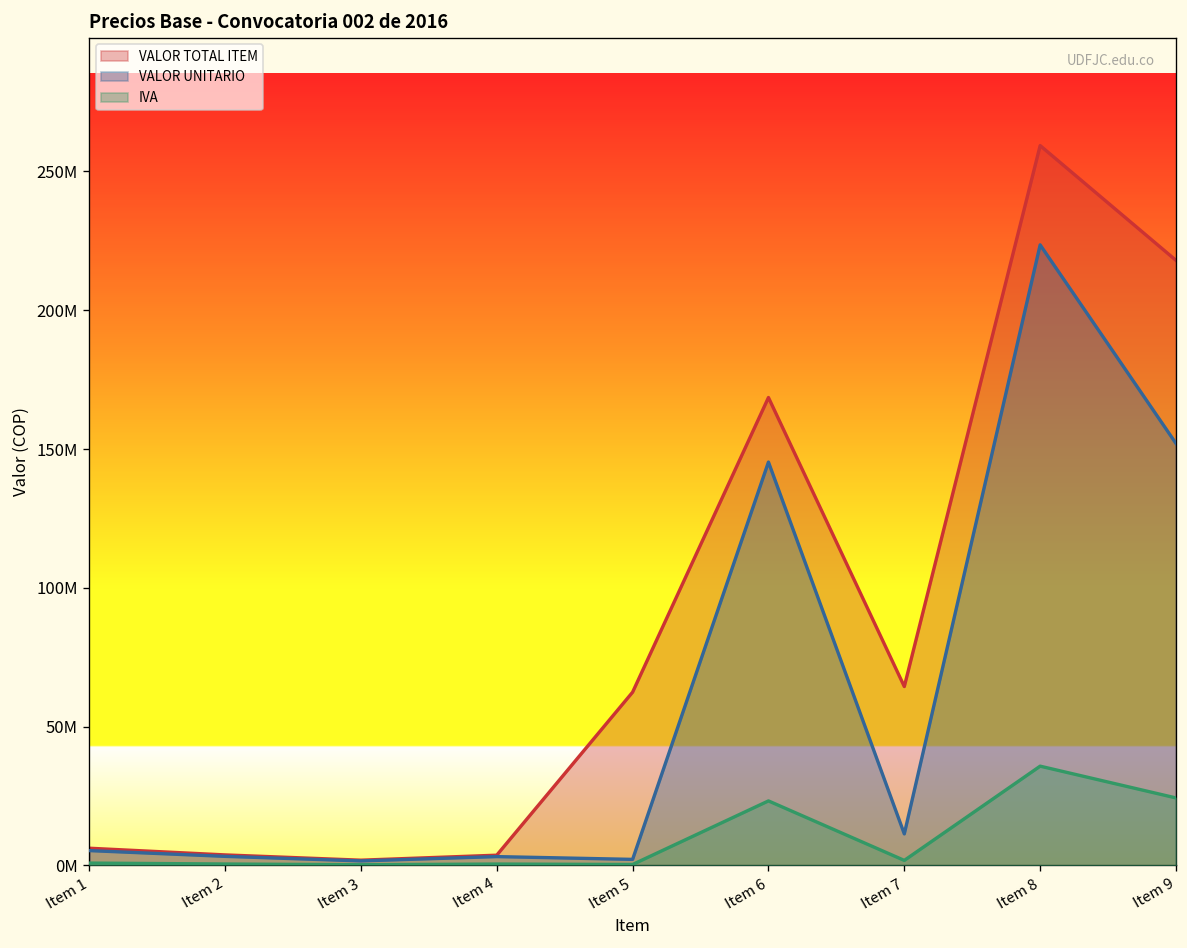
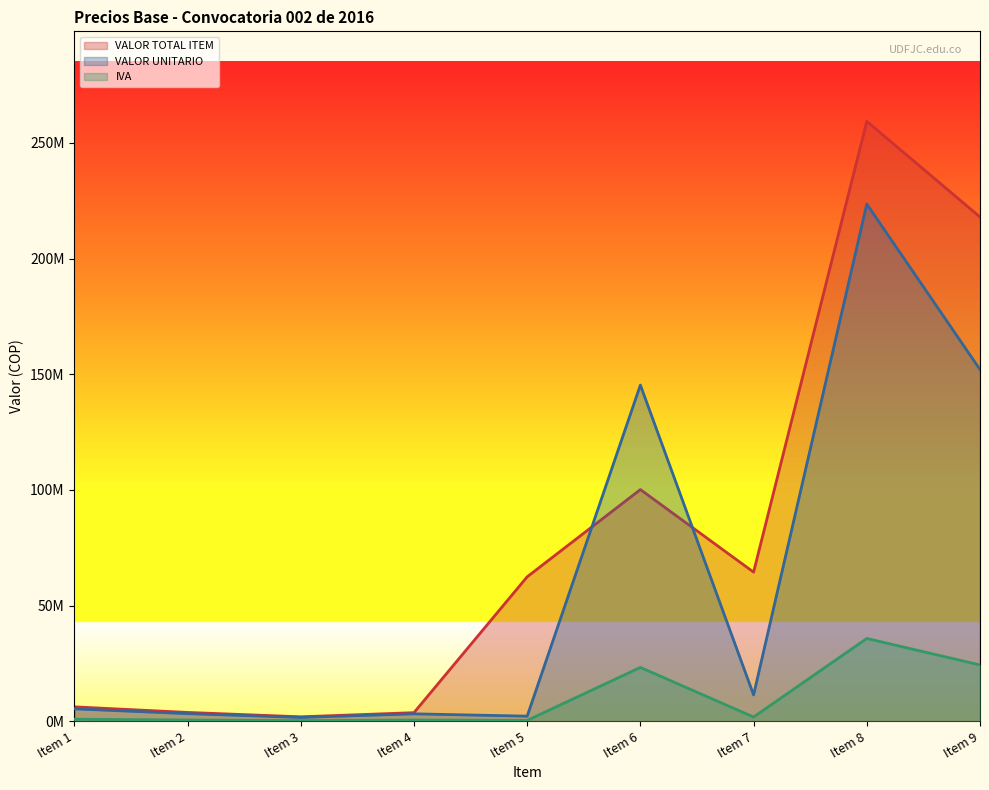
VALOR TOTAL ITEM, Item 6: 169000000 -> 100000000
